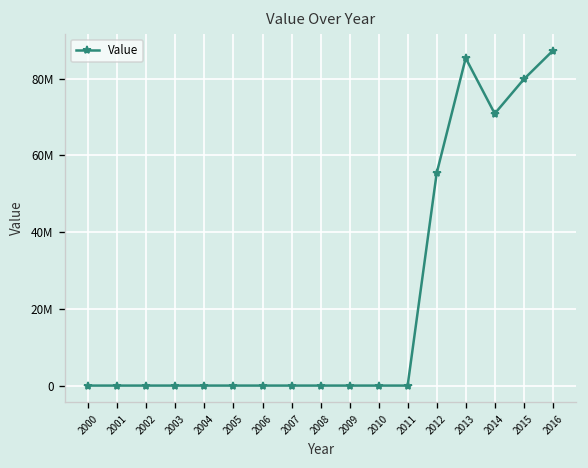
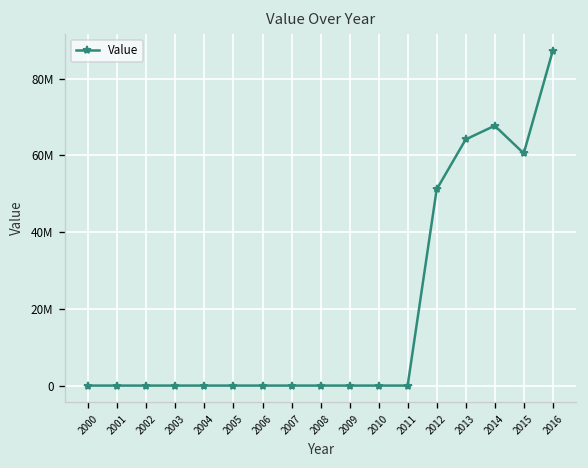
2012: 55000000 -> 51000000
2013: 85000000 -> 64000000
2014: 71000000 -> 68000000
2015: 80000000 -> 61000000
